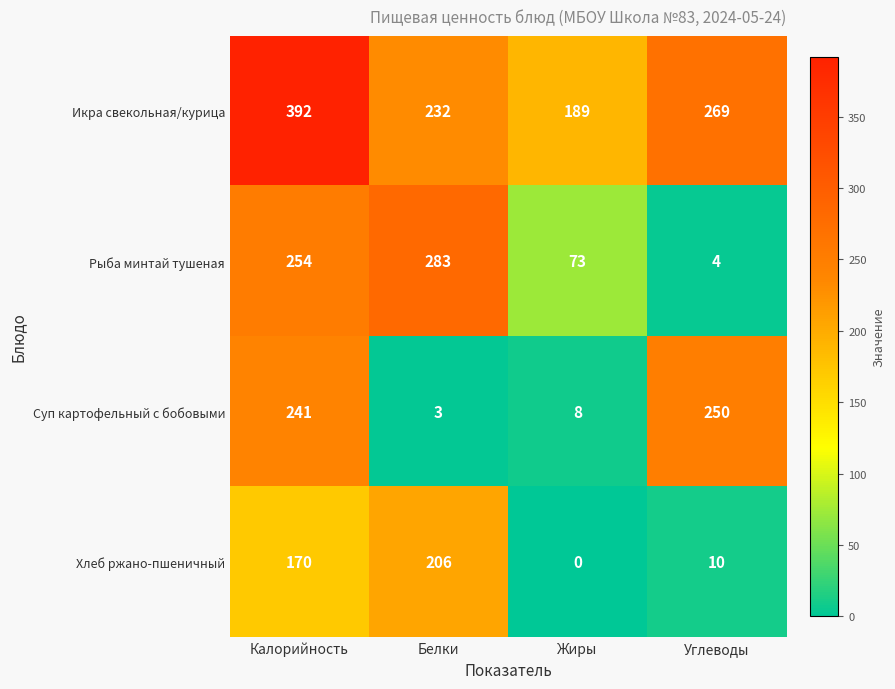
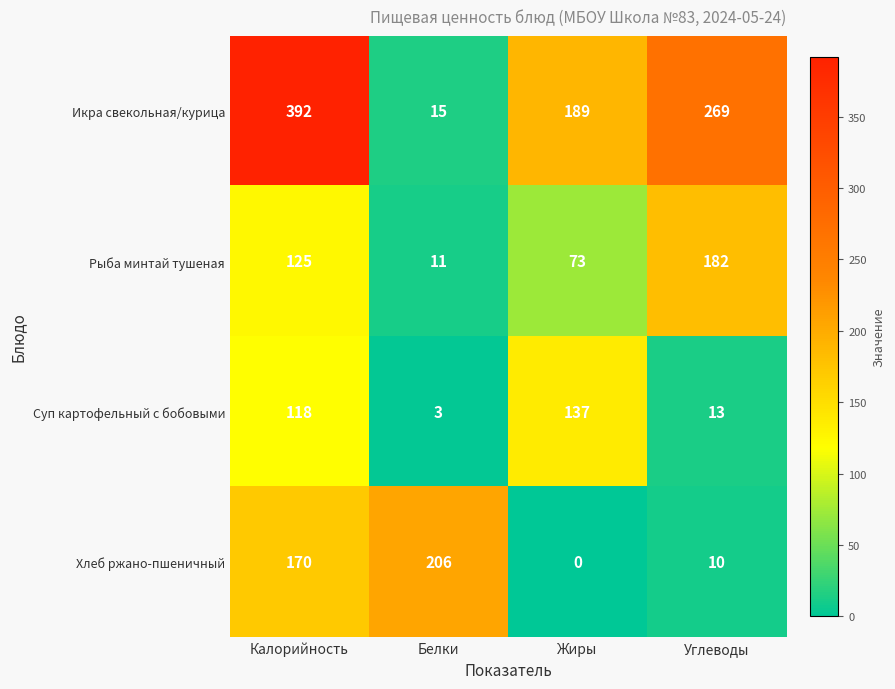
Икра свекольная/курица, Белки: 232 -> 15
Рыба минтай тушеная, Калорийность: 254 -> 125
Рыба минтай тушеная, Белки: 283 -> 11
Рыба минтай тушеная, Углеводы: 4 -> 182
Суп картофельный с бобовыми, Калорийность: 241 -> 118
Суп картофельный с бобовыми, Жиры: 8 -> 137
Суп картофельный с бобовыми, Углеводы: 250 -> 13
